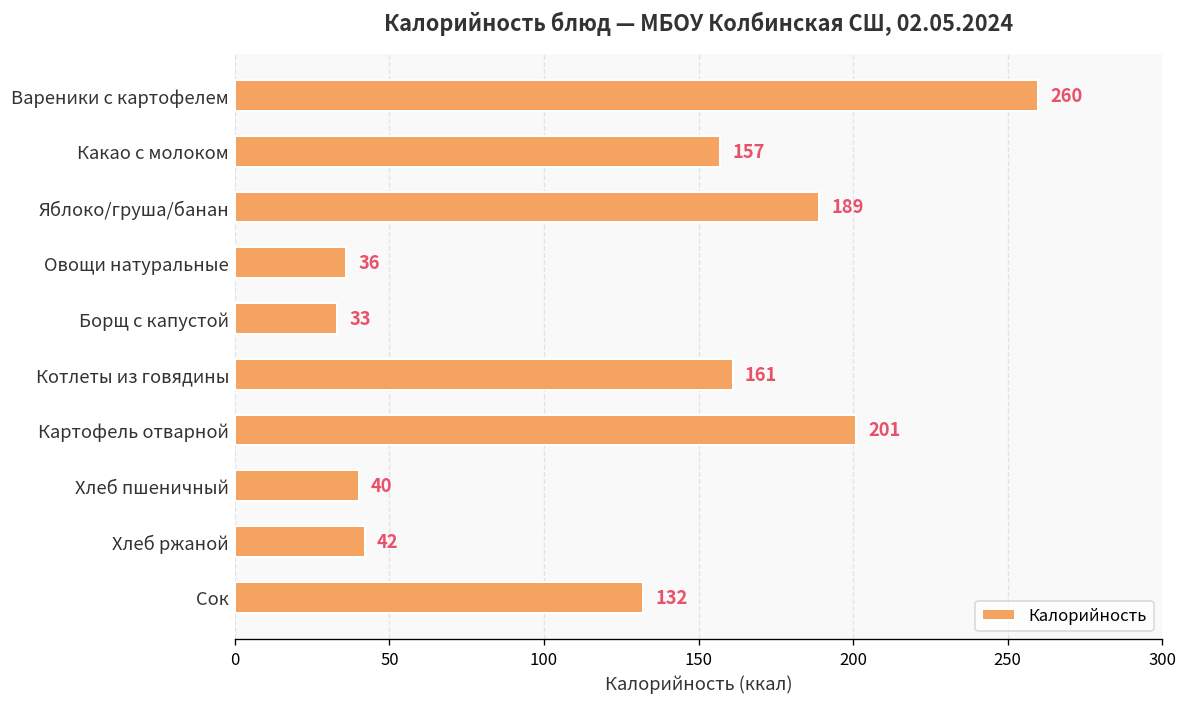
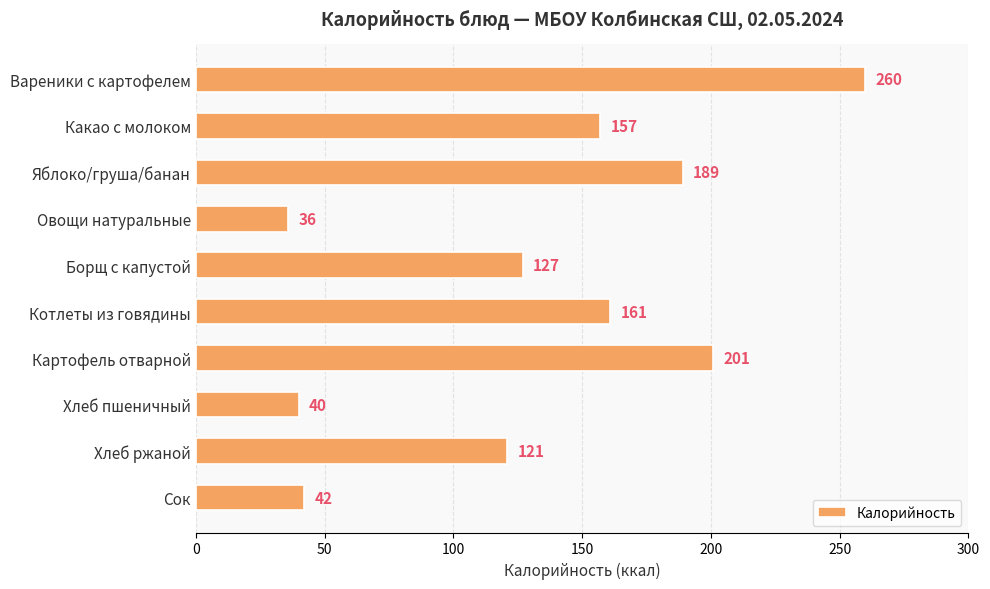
Борщ с капустой: 33 -> 127
Хлеб ржаной: 42 -> 121
Сок: 132 -> 42
